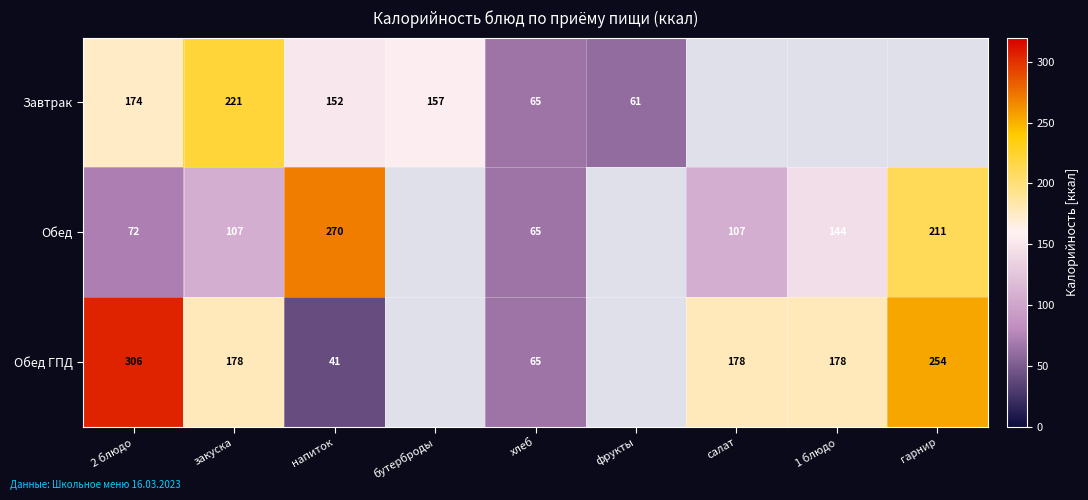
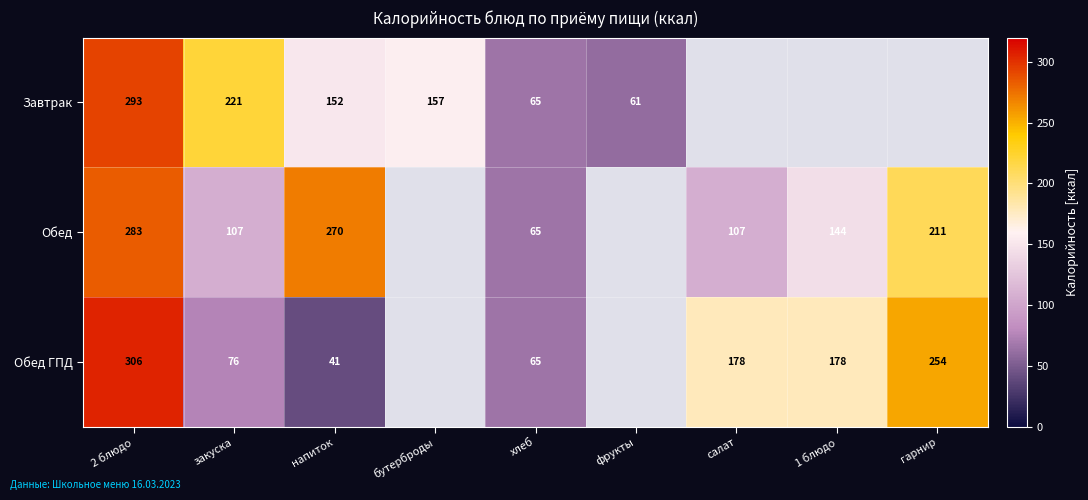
Завтрак, 2 блюдо: 174 -> 293
Обед, 2 блюдо: 72 -> 283
Обед ГПД, закуска: 178 -> 76
